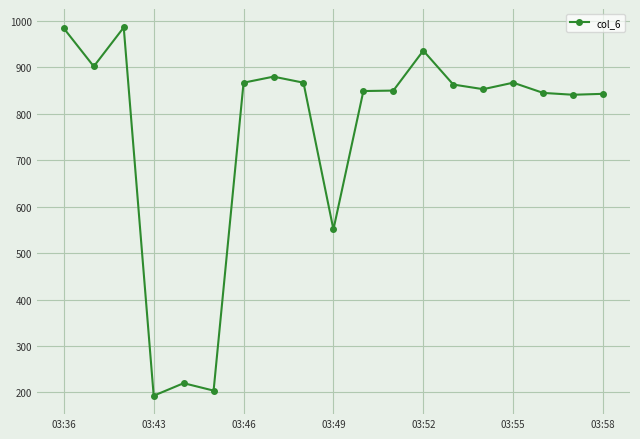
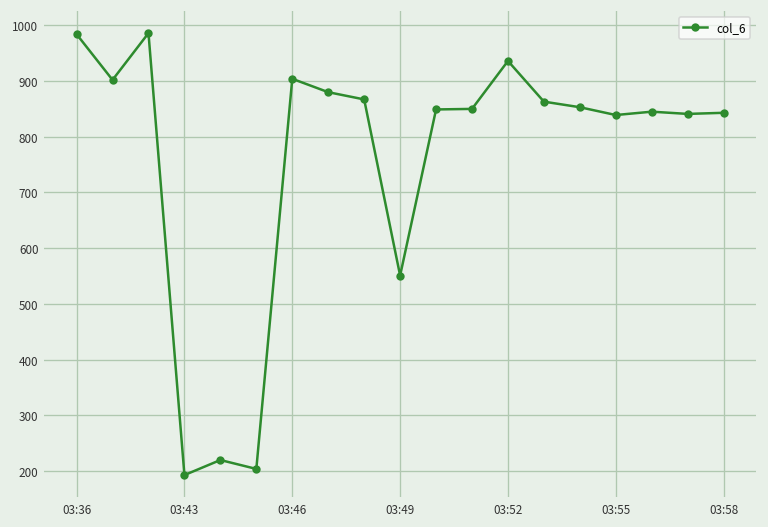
03:46: 870 -> 900
03:55: 870 -> 840
